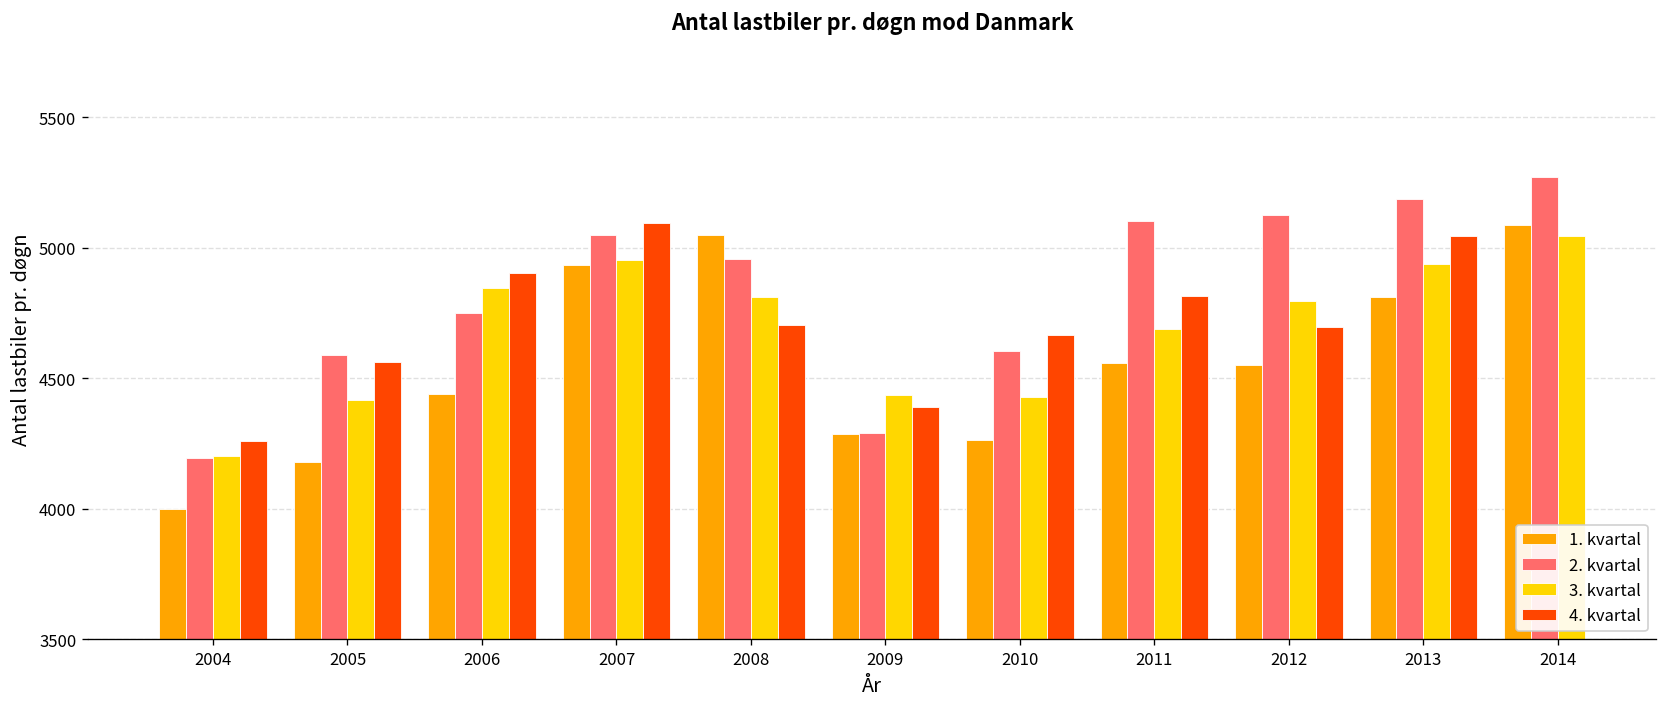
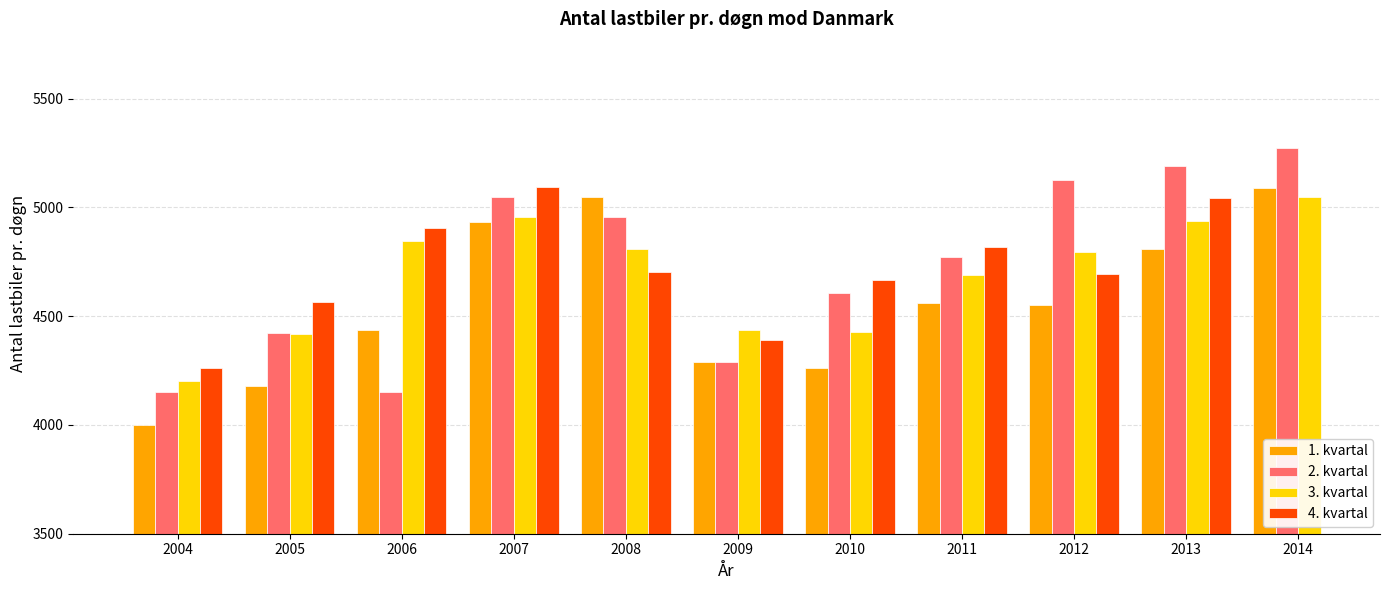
2. kvartal, 2004: 4200 -> 4150
2. kvartal, 2005: 4590 -> 4420
2. kvartal, 2006: 4750 -> 4150
2. kvartal, 2011: 5100 -> 4770
